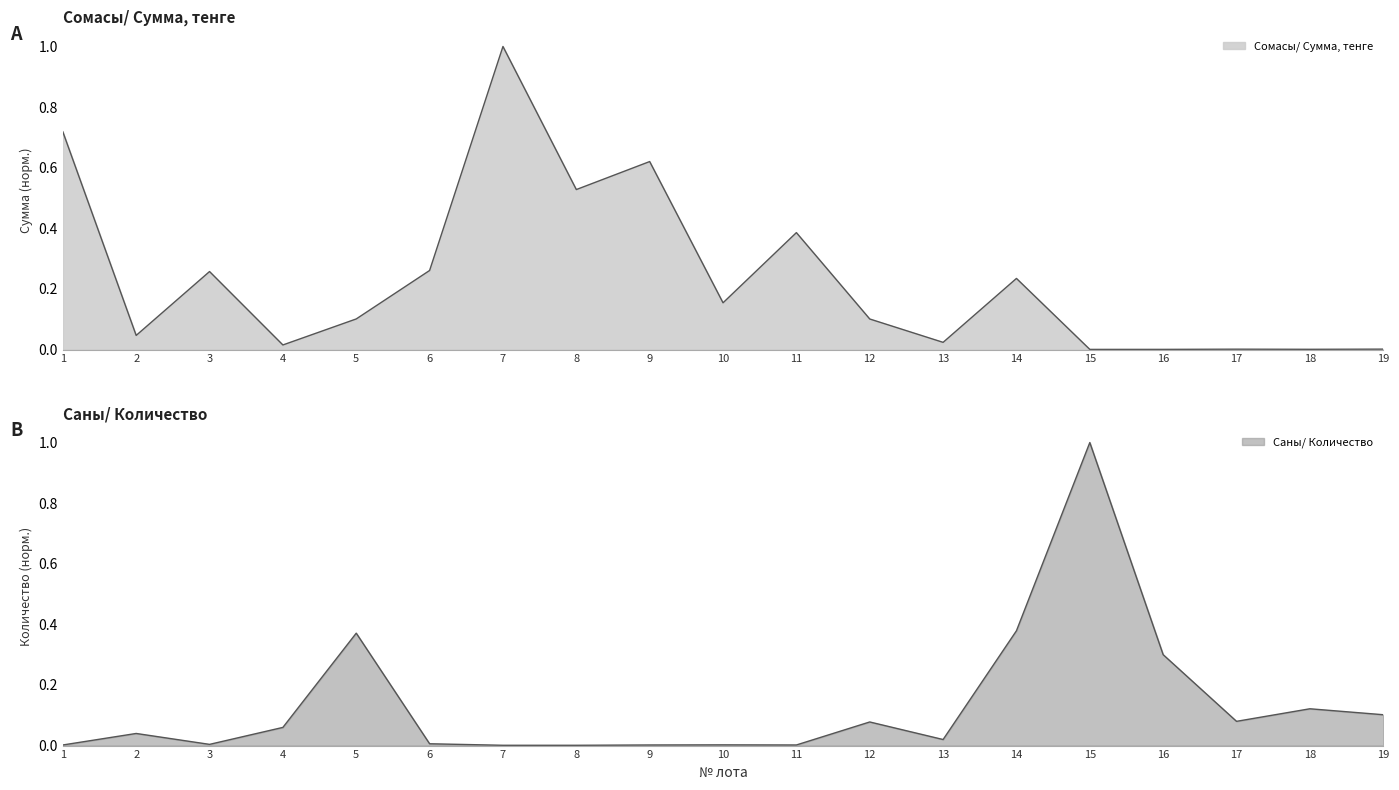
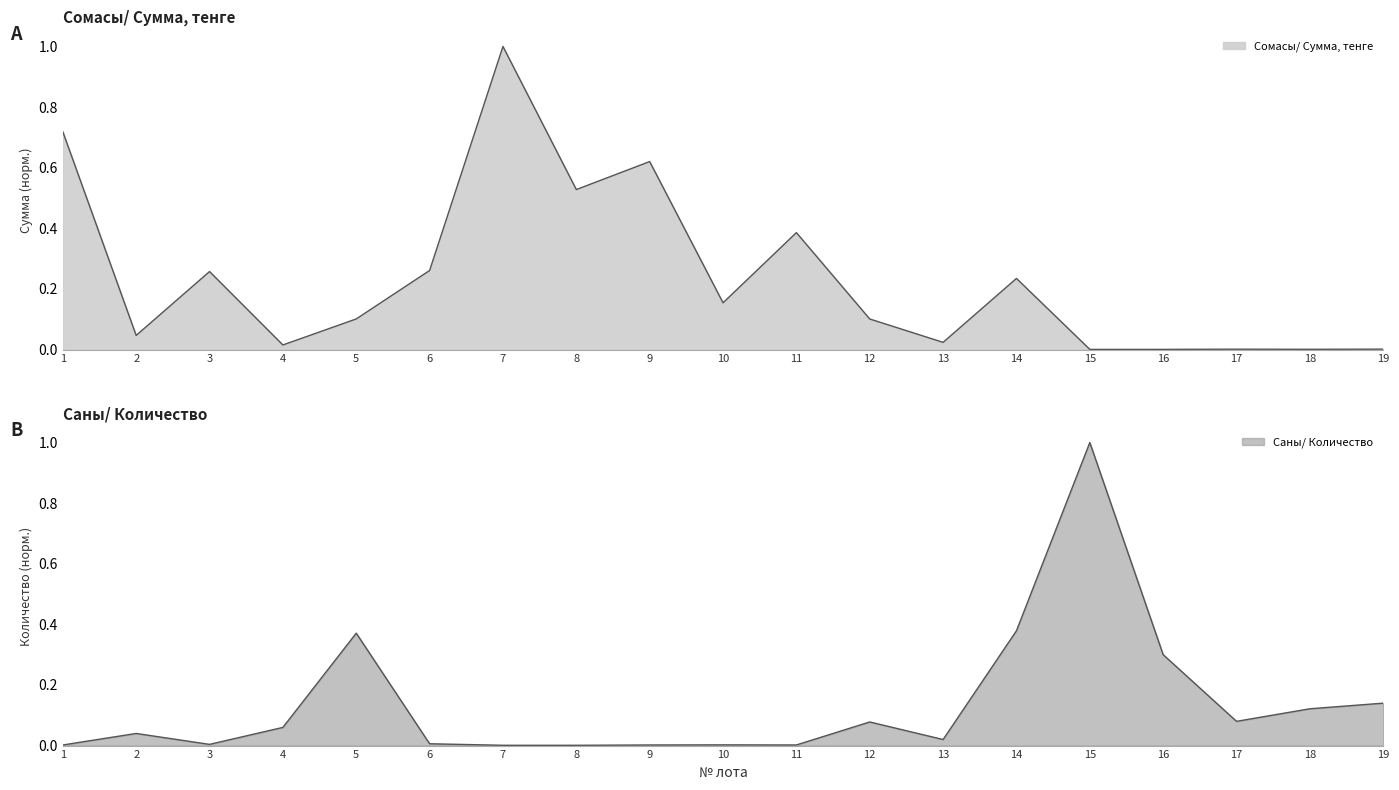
Саны/ Количество, 19: 0.10 -> 0.14
